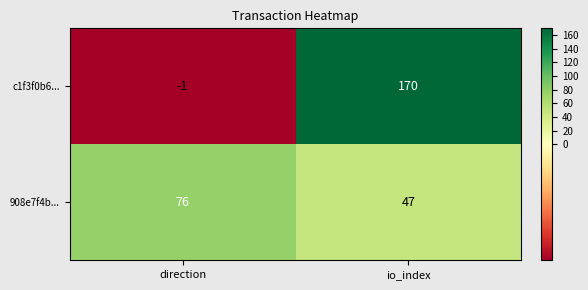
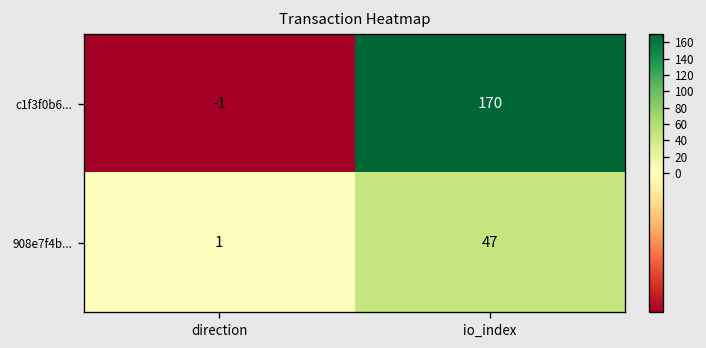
908e7f4b..., direction: 76 -> 1
